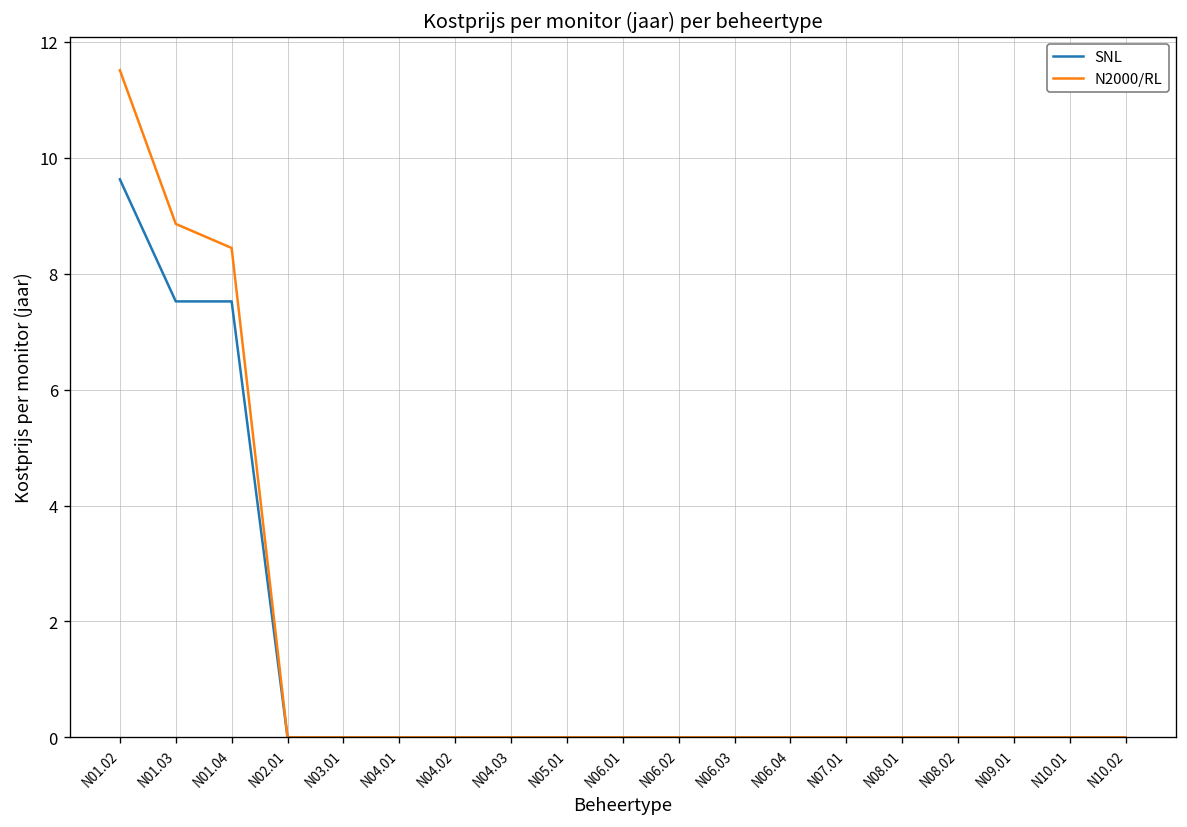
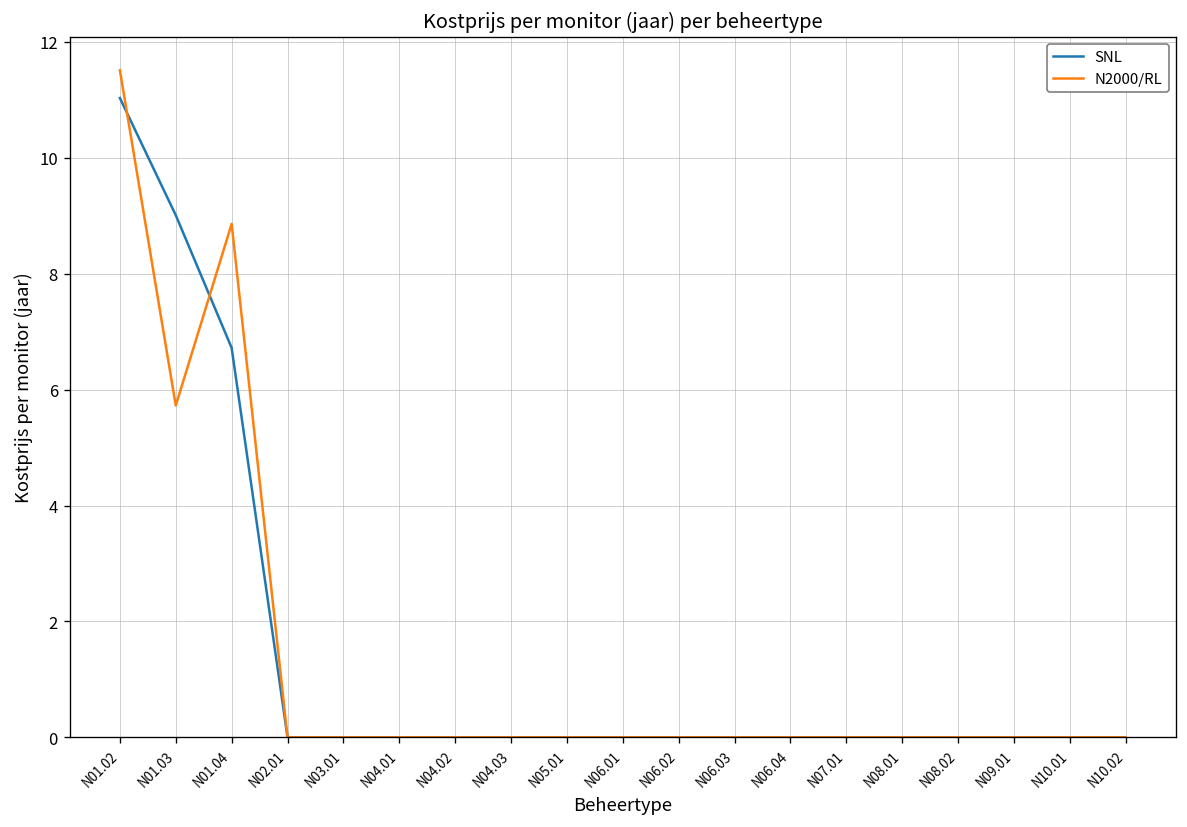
SNL, N01.02: 9.6 -> 11.0
SNL, N01.03: 7.5 -> 9.0
N2000/RL, N01.03: 8.9 -> 5.7
SNL, N01.04: 7.5 -> 6.7
N2000/RL, N01.04: 8.4 -> 8.9
